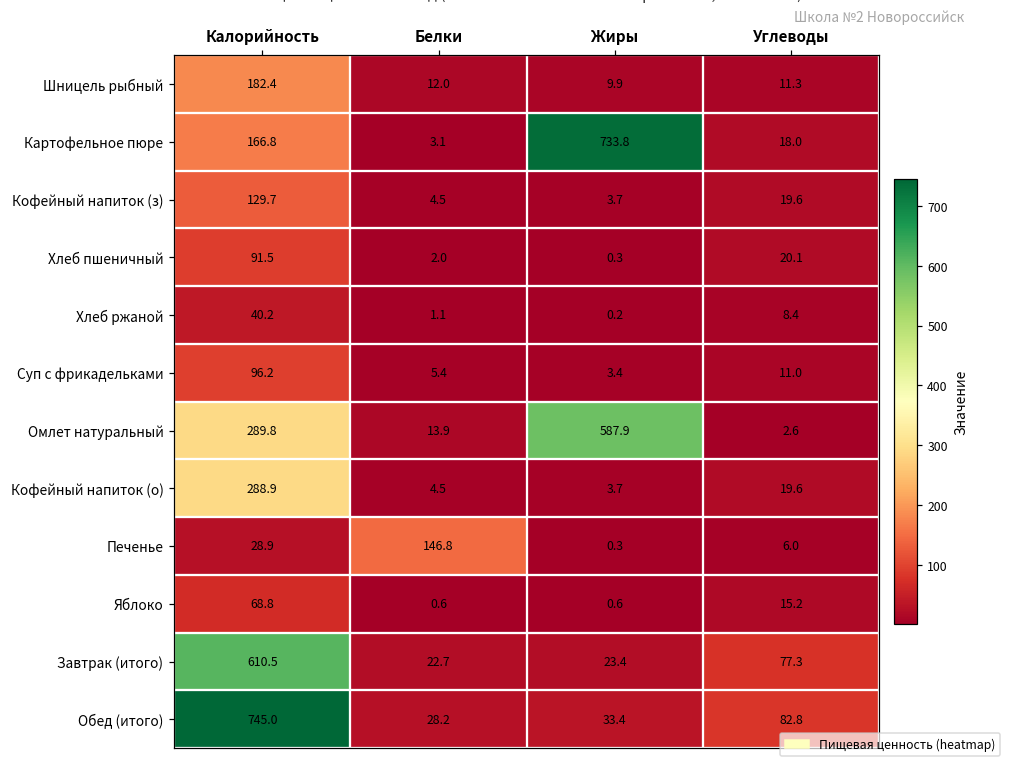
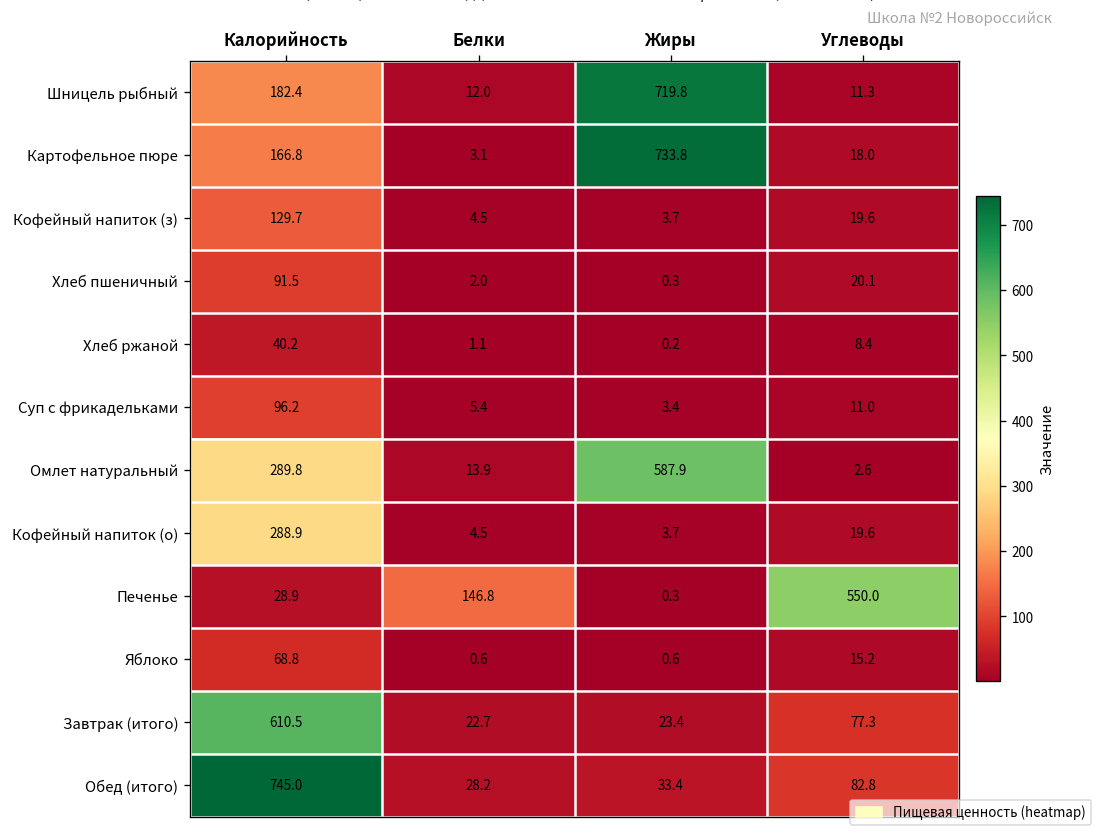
Шницель рыбный, Жиры: 9.9 -> 719.8
Печенье, Углеводы: 6.0 -> 550.0
